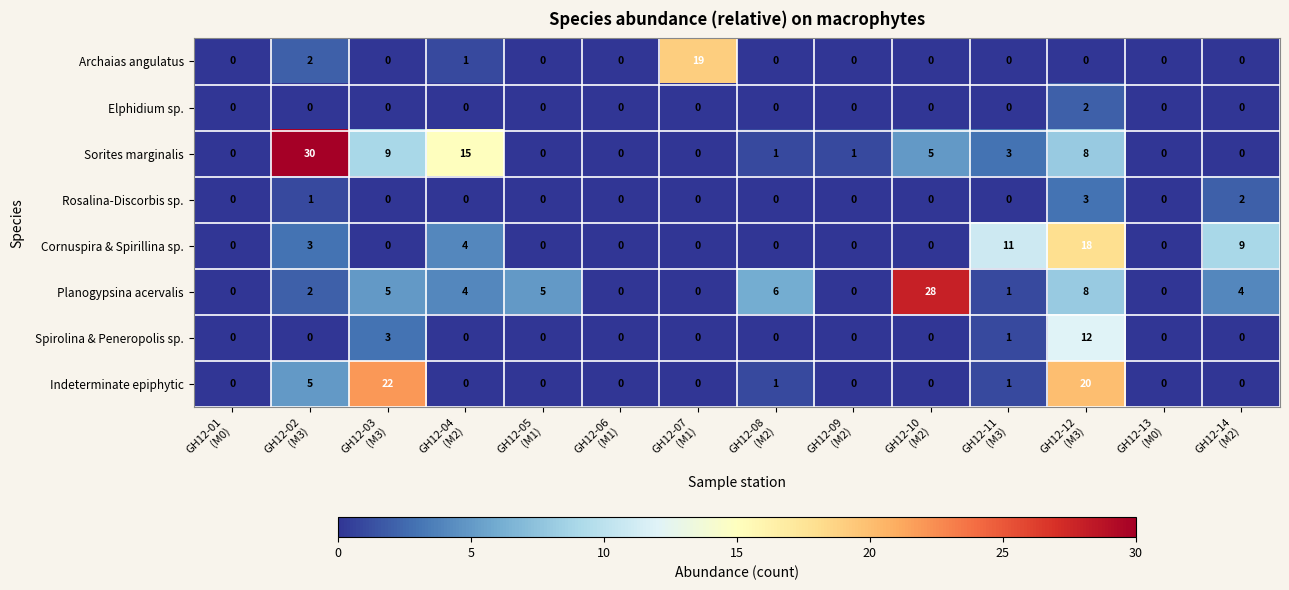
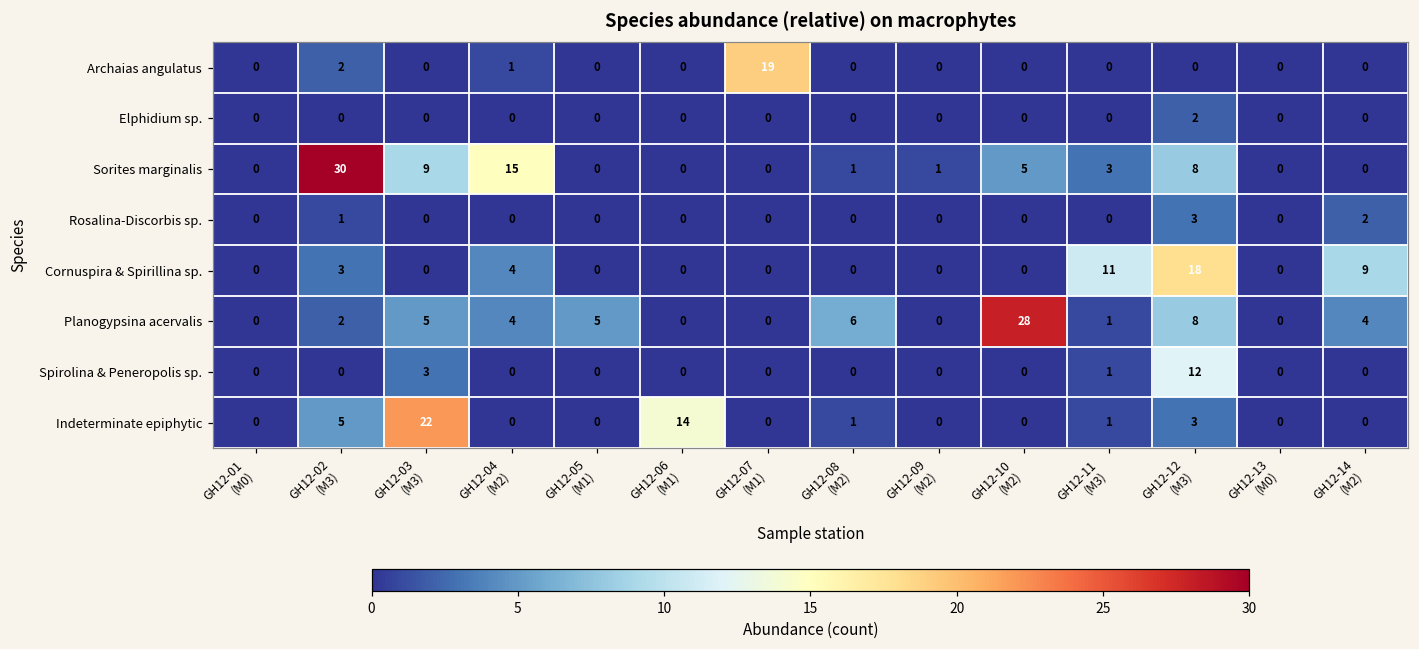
Indeterminate epiphytic, GH12-06 (M1): 0 -> 14
Indeterminate epiphytic, GH12-12 (M3): 20 -> 3
